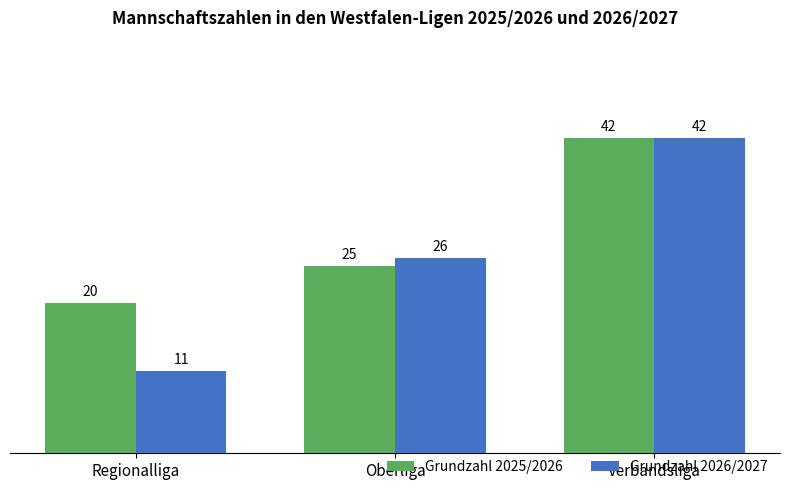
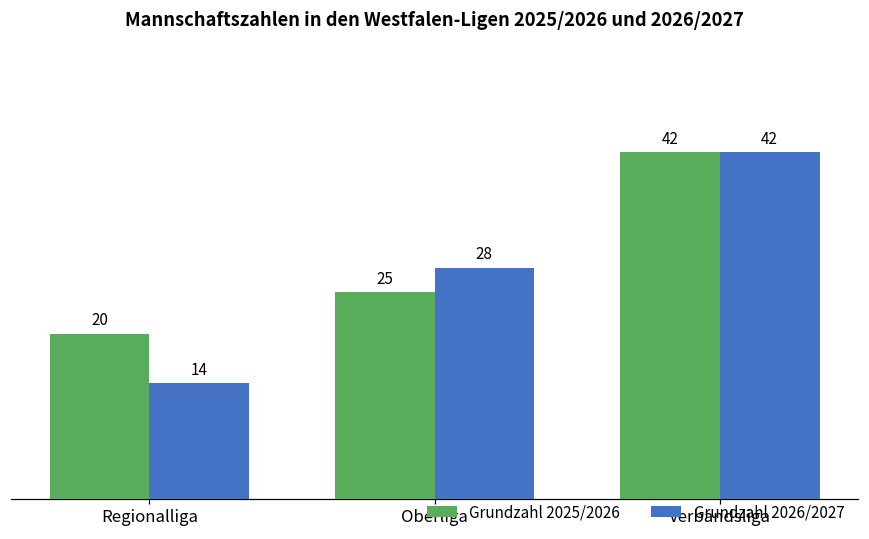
Grundzahl 2026/2027, Regionalliga: 11 -> 14
Grundzahl 2026/2027, Oberliga: 26 -> 28
